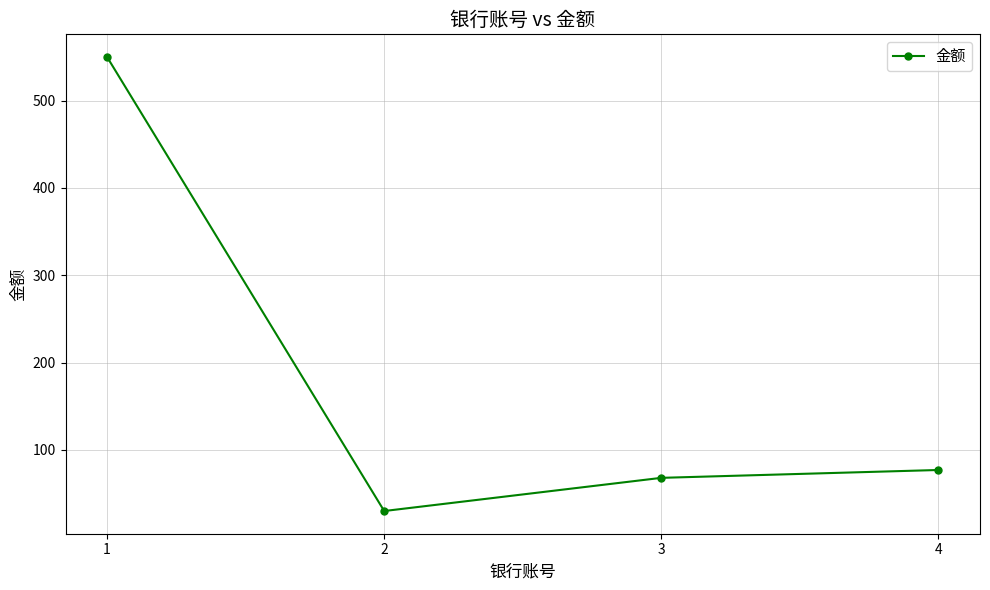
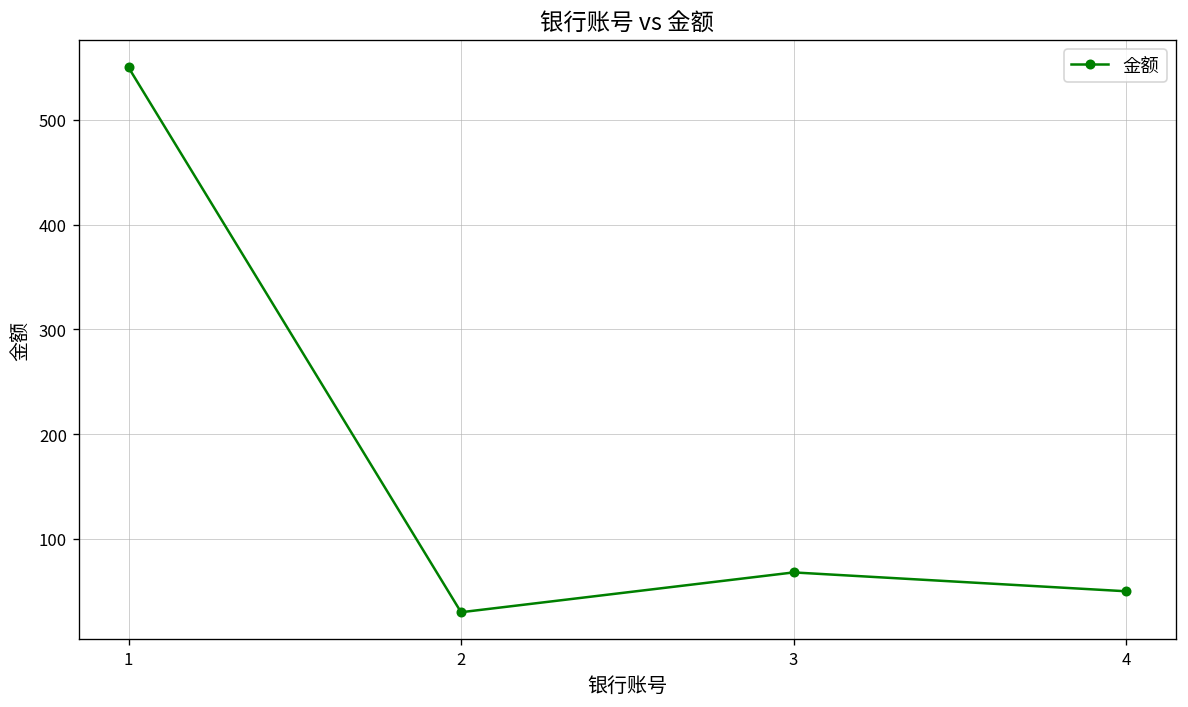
4: 80 -> 50
